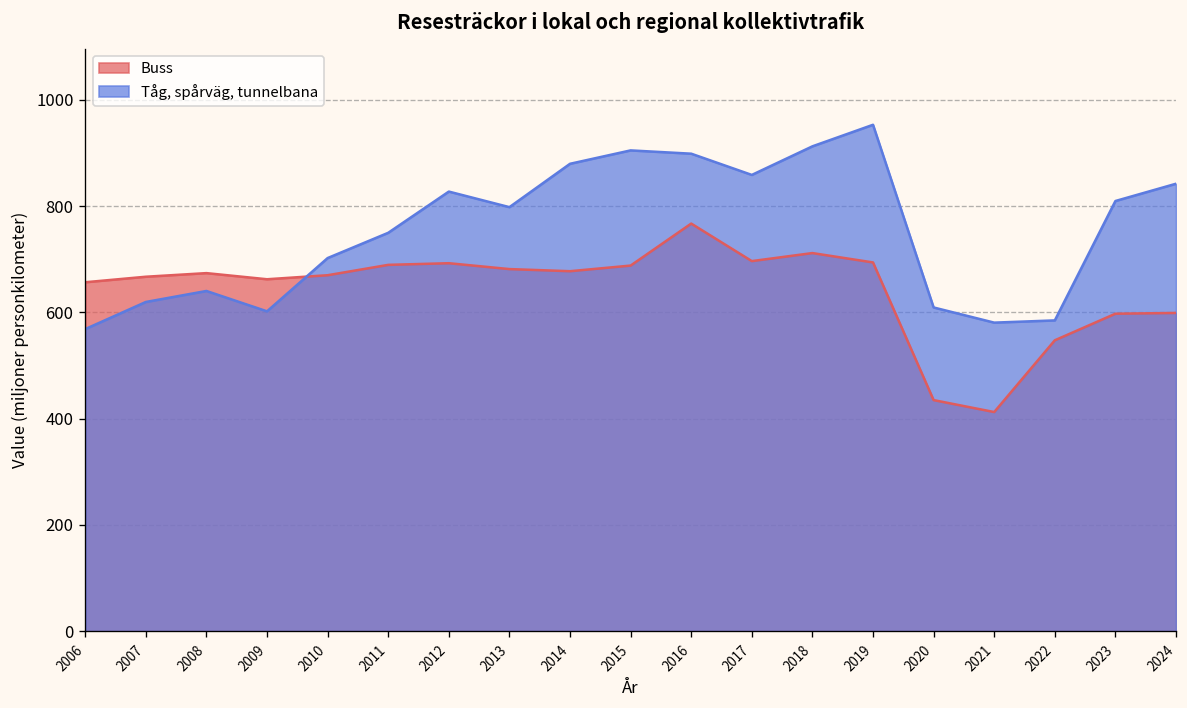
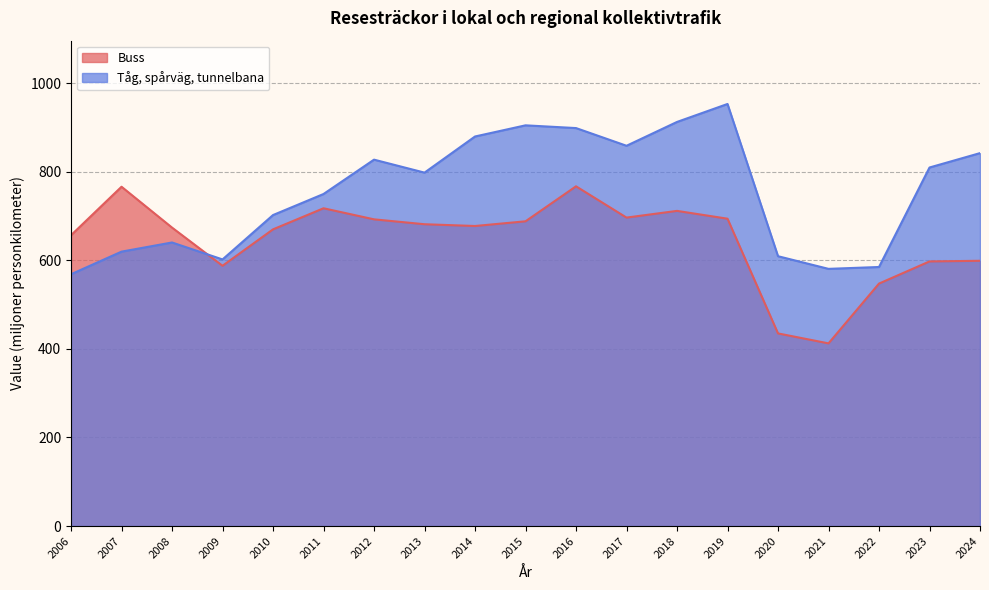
Buss, 2007: 670 -> 770
Buss, 2009: 660 -> 590
Buss, 2011: 690 -> 720
